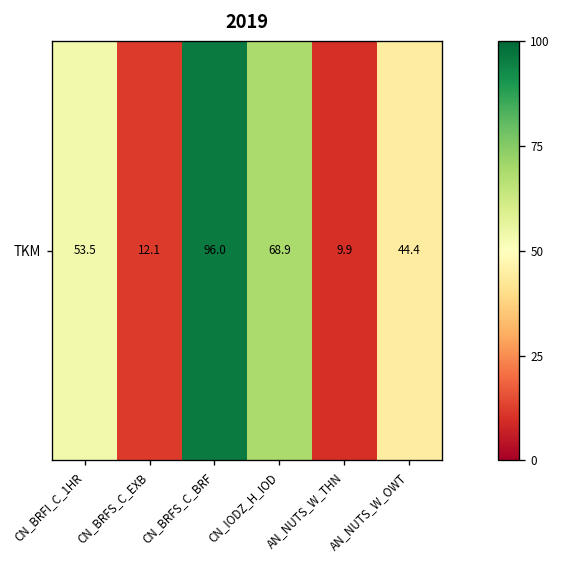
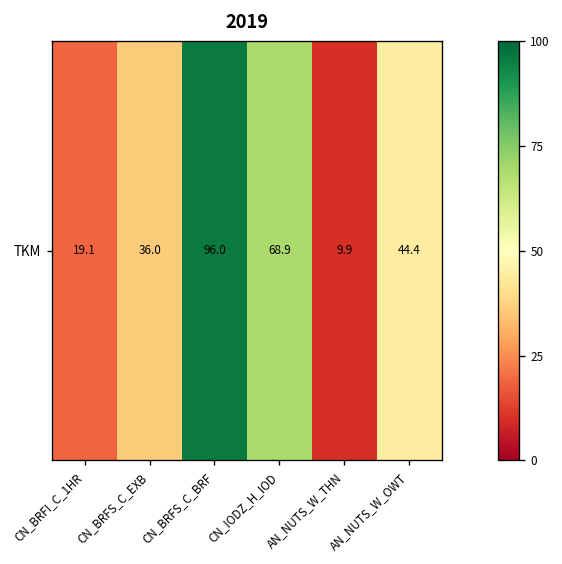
TKM, CN_BRFI_C_1HR: 53.5 -> 19.1
TKM, CN_BRFS_C_EXB: 12.1 -> 36.0
